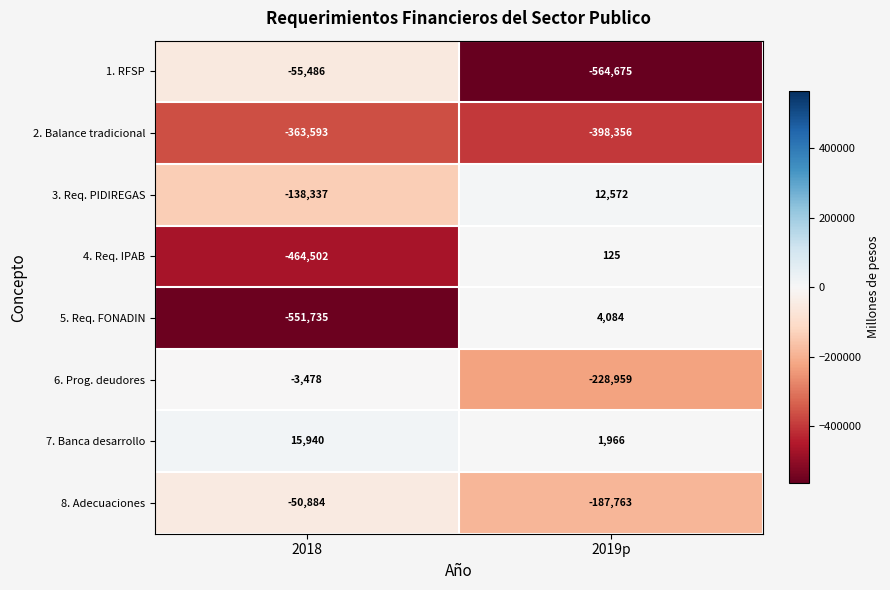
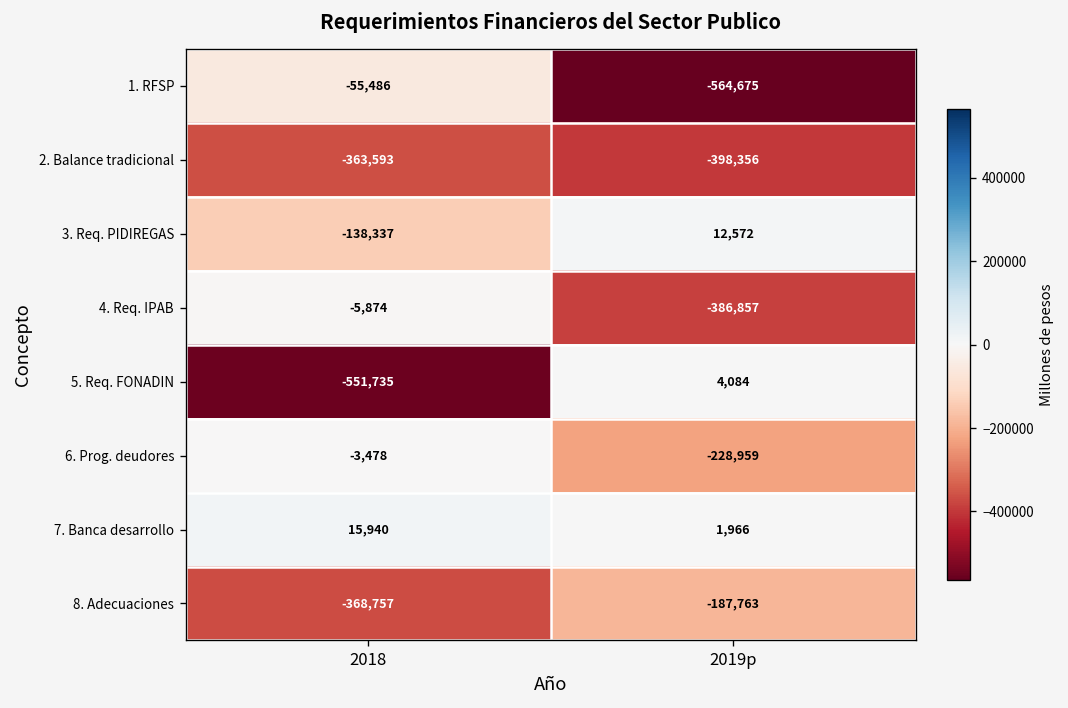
4. Req. IPAB, 2018: -464,502 -> -5,874
4. Req. IPAB, 2019p: 125 -> -386,857
8. Adecuaciones, 2018: -50,884 -> -368,757
